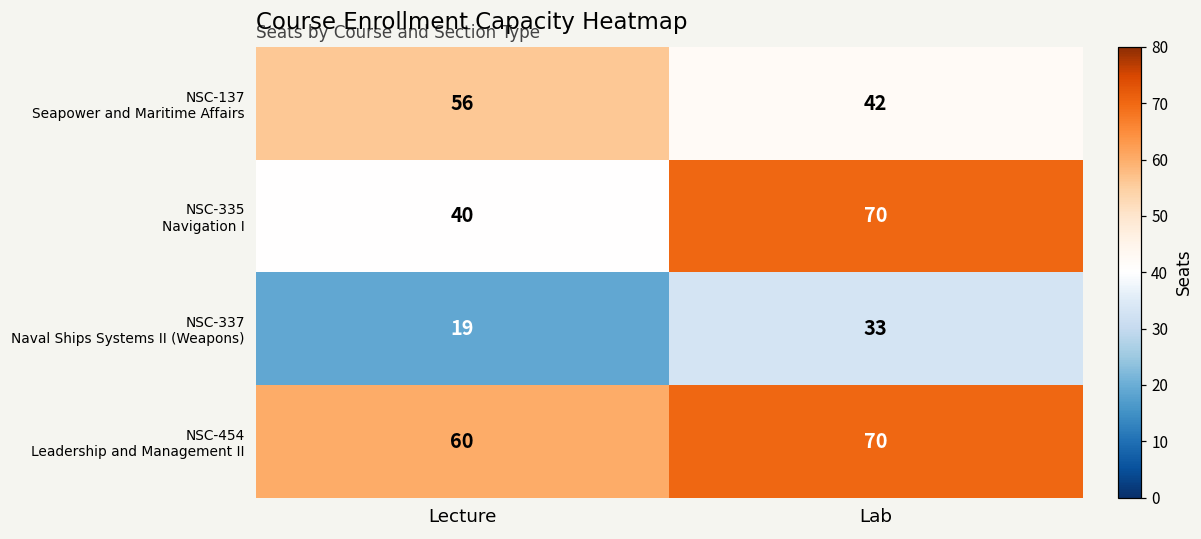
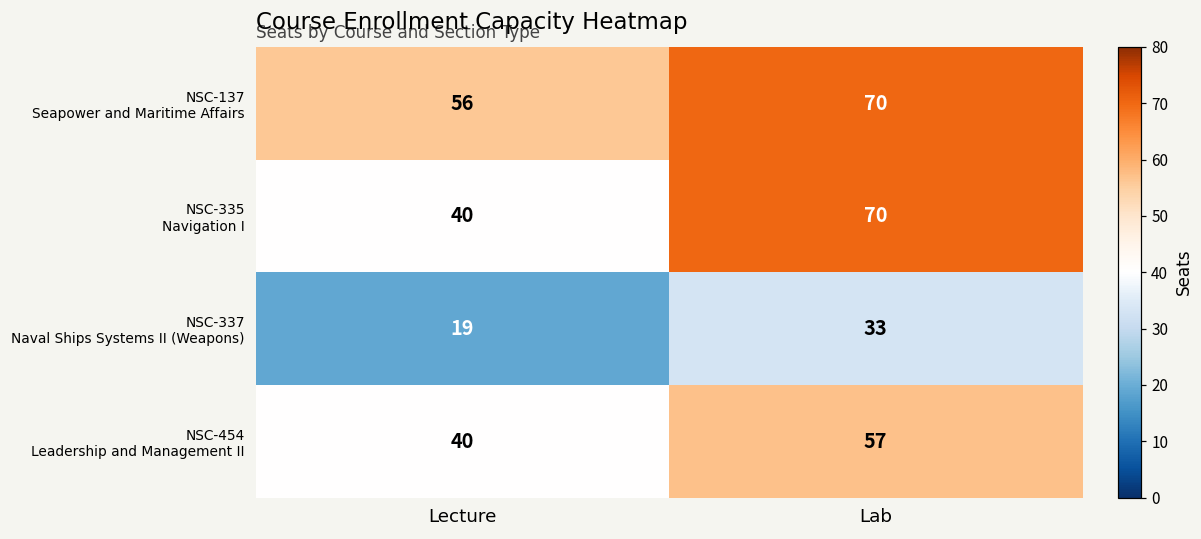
NSC-137 Seapower and Maritime Affairs, Lab: 42 -> 70
NSC-454 Leadership and Management II, Lecture: 60 -> 40
NSC-454 Leadership and Management II, Lab: 70 -> 57
